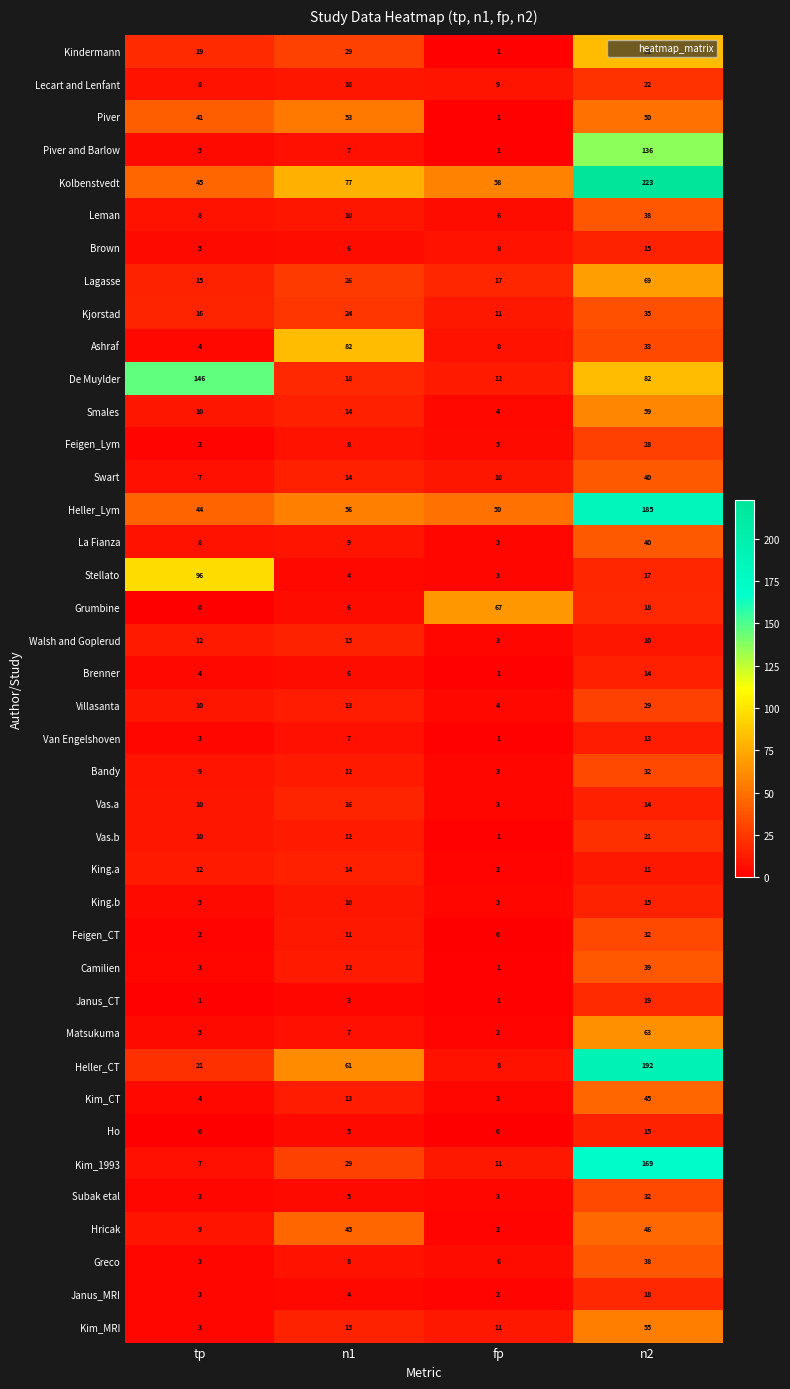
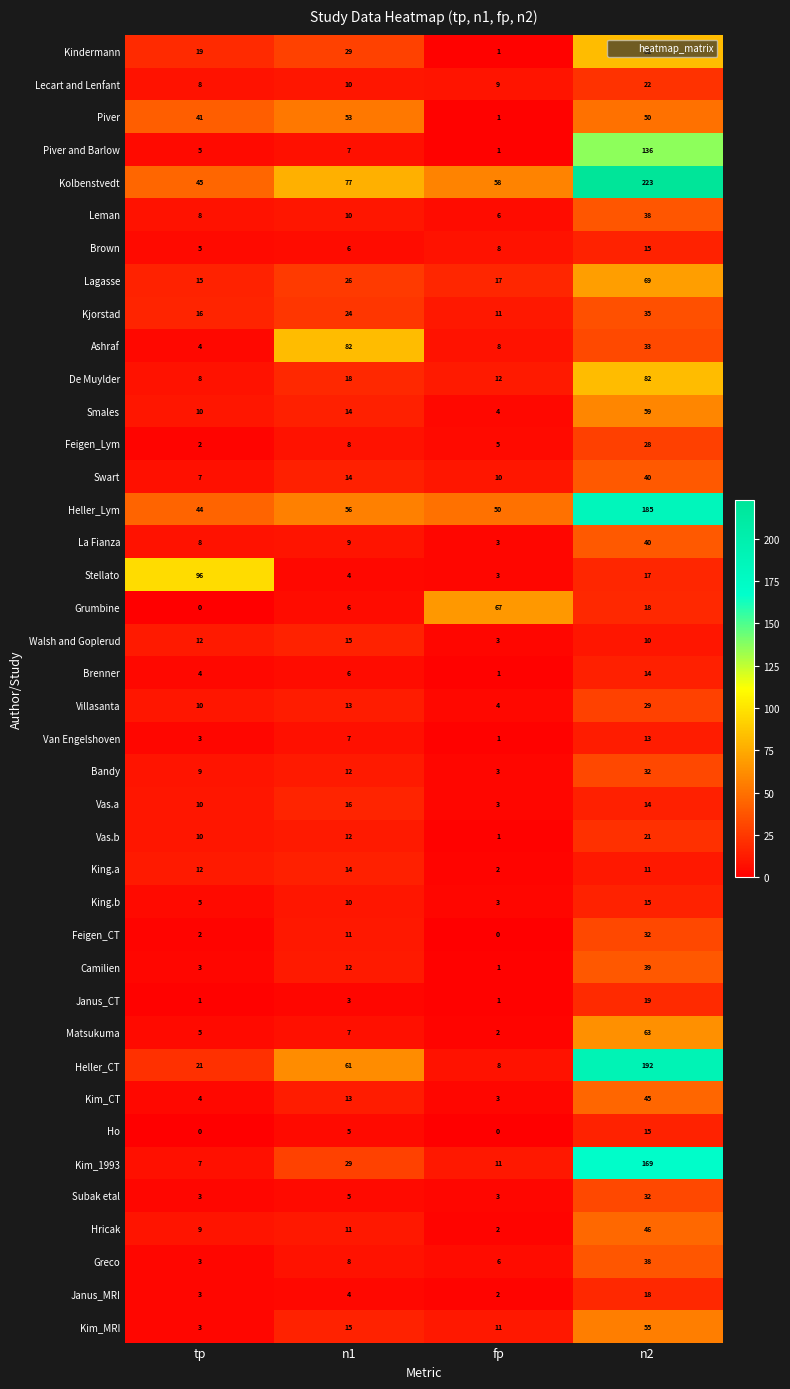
De Muylder, tp: 146 -> 8
Hricak, n1: 45 -> 11
